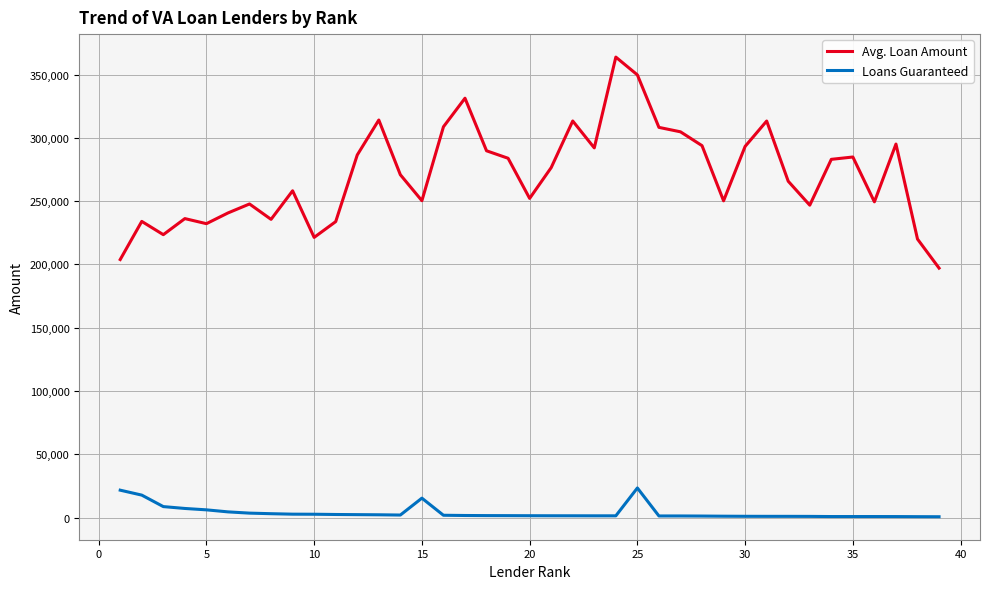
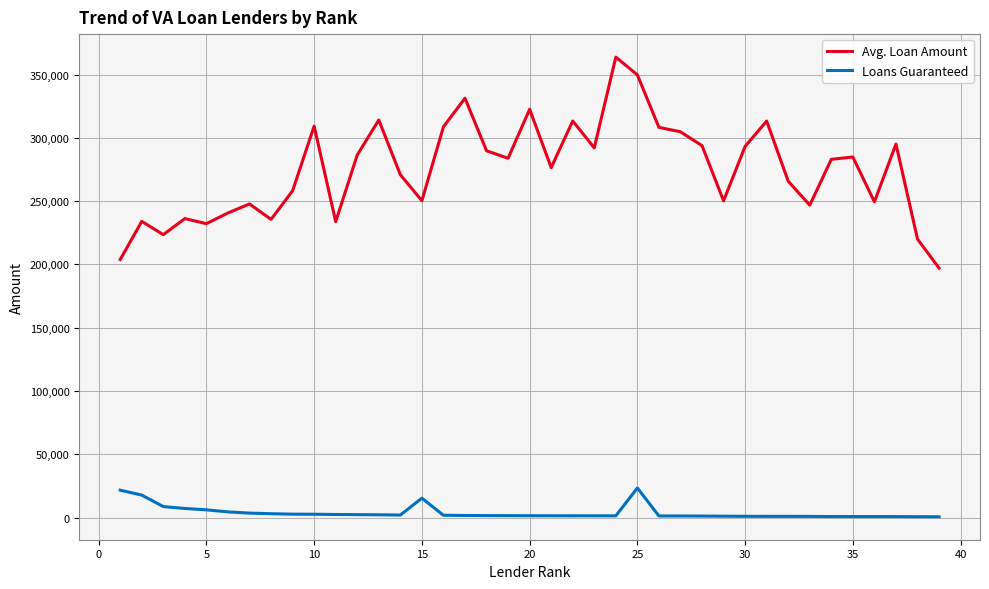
Avg. Loan Amount, 10: 221,000 -> 309,000
Avg. Loan Amount, 20: 252,000 -> 323,000
